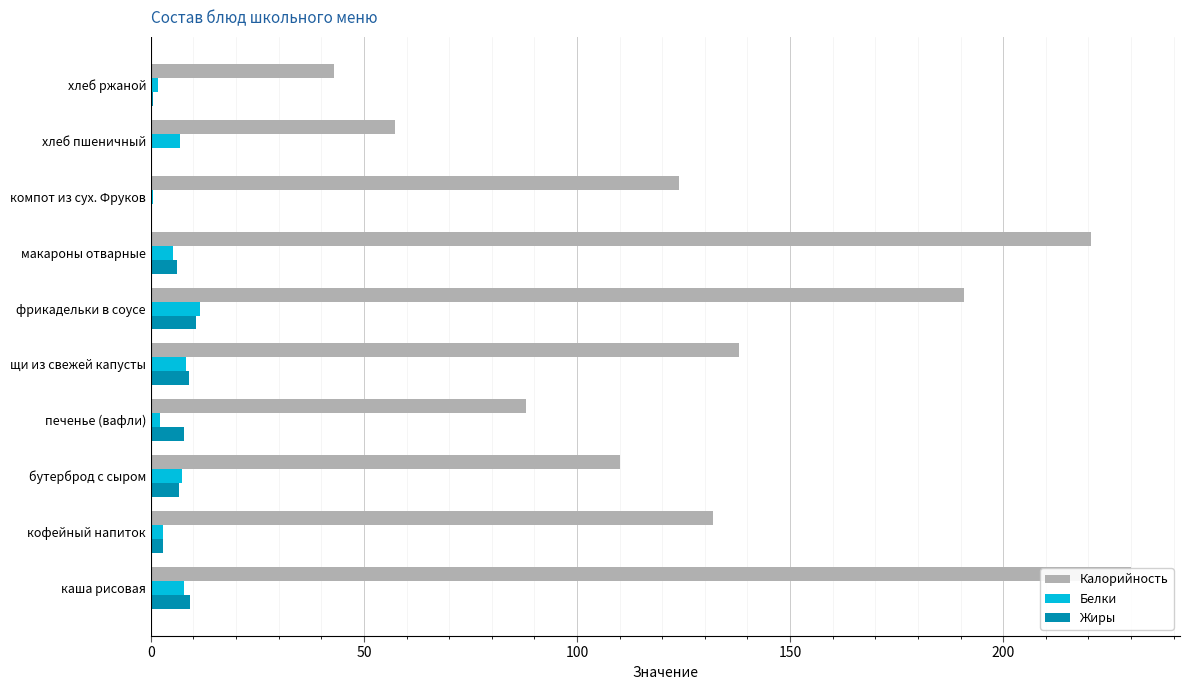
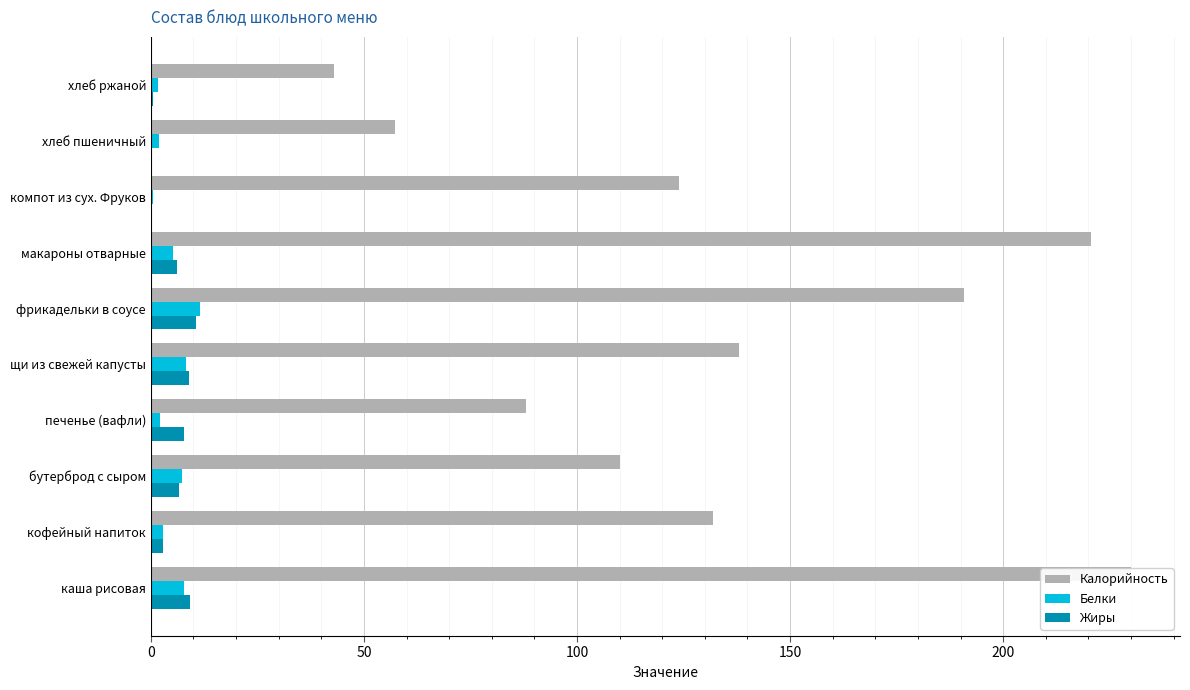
Белки, хлеб пшеничный: 7 -> 2
